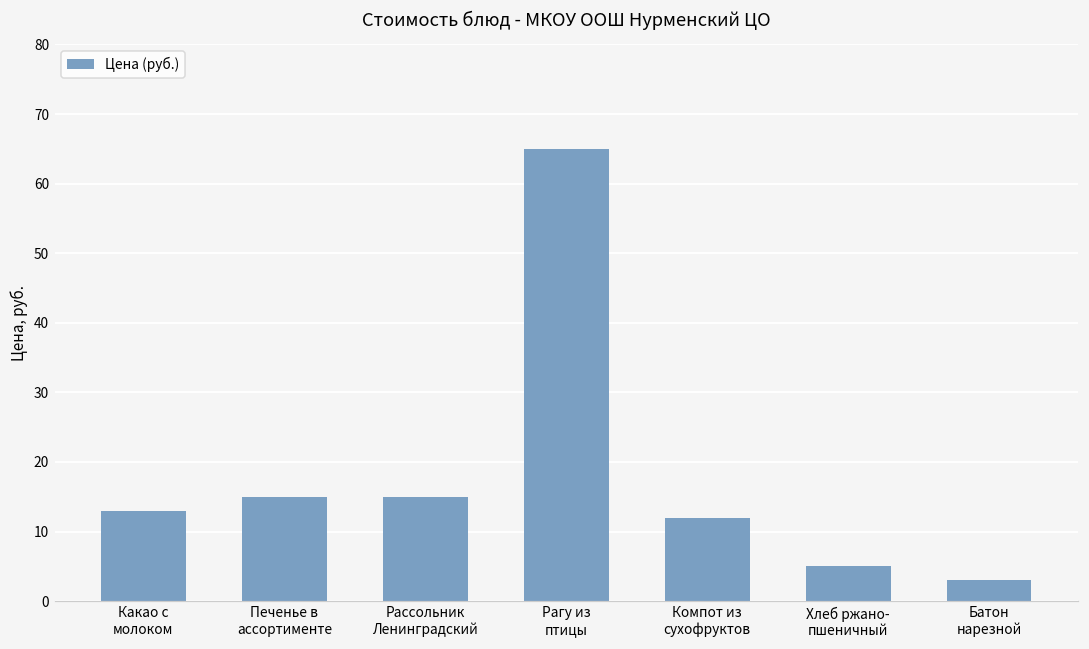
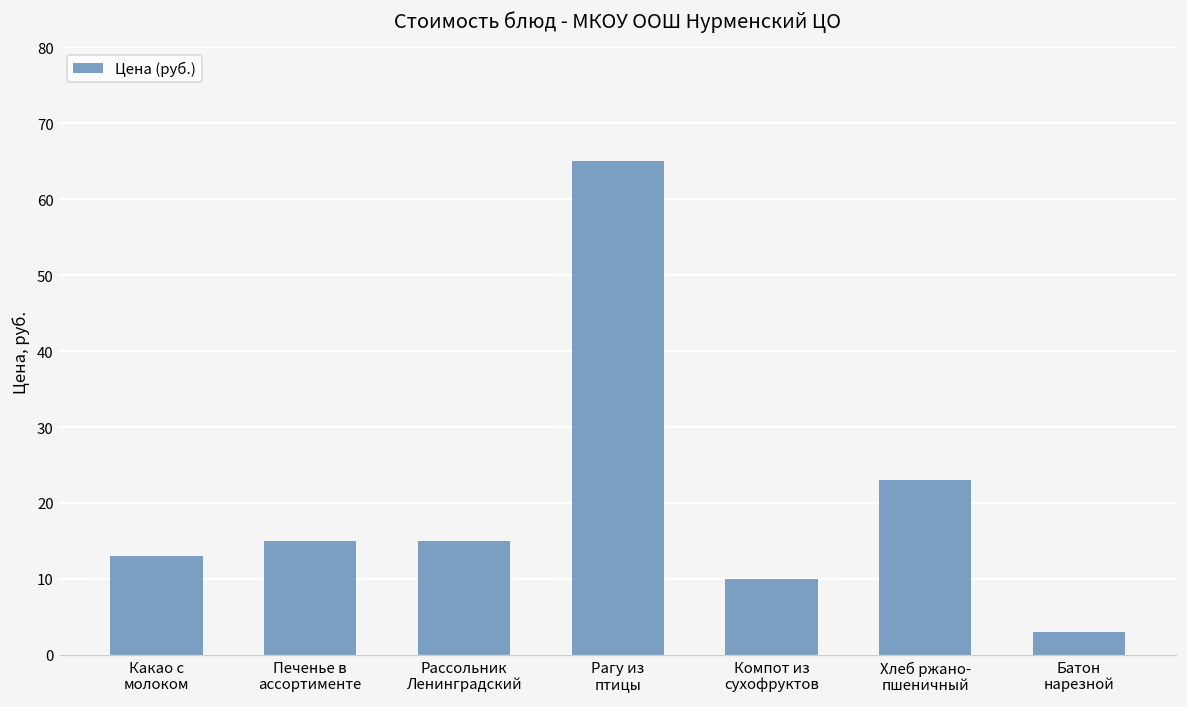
Компот из сухофруктов: 12 -> 10
Хлеб ржано- пшеничный: 5 -> 23
